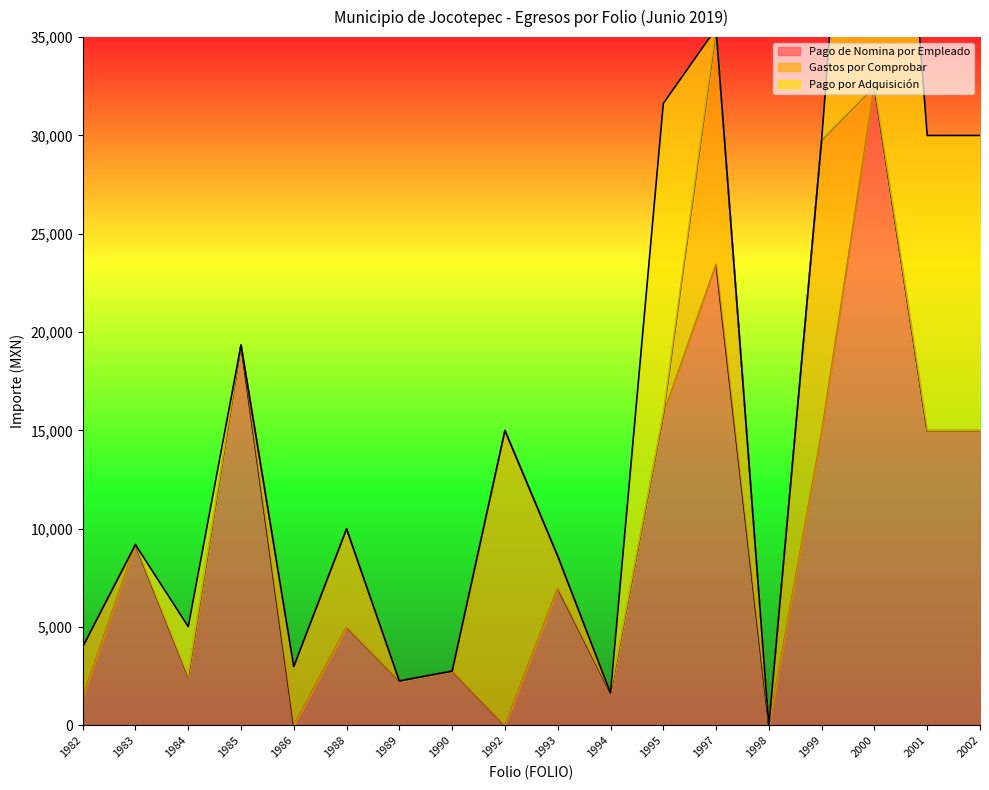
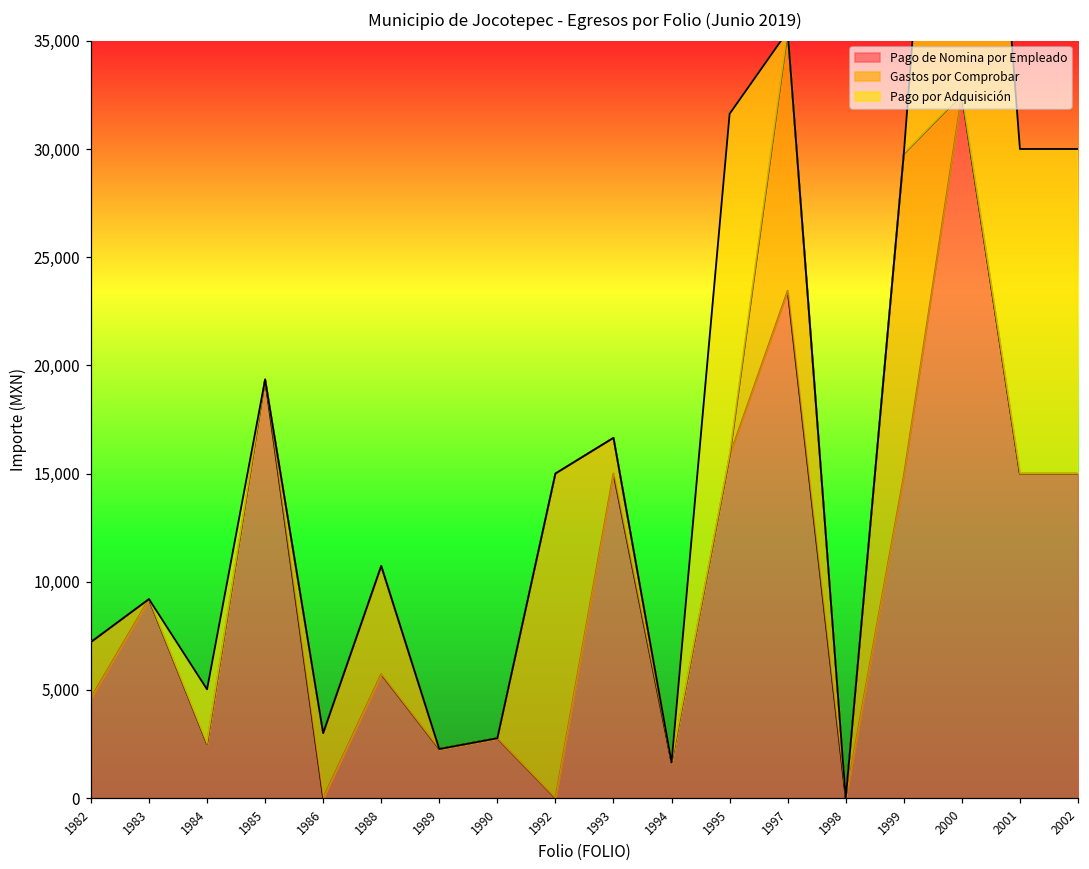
Pago de Nomina por Empleado, 1982: 1,400 -> 4,600
Pago de Nomina por Empleado, 1988: 5,000 -> 5,700
Pago de Nomina por Empleado, 1993: 7,000 -> 15,000
